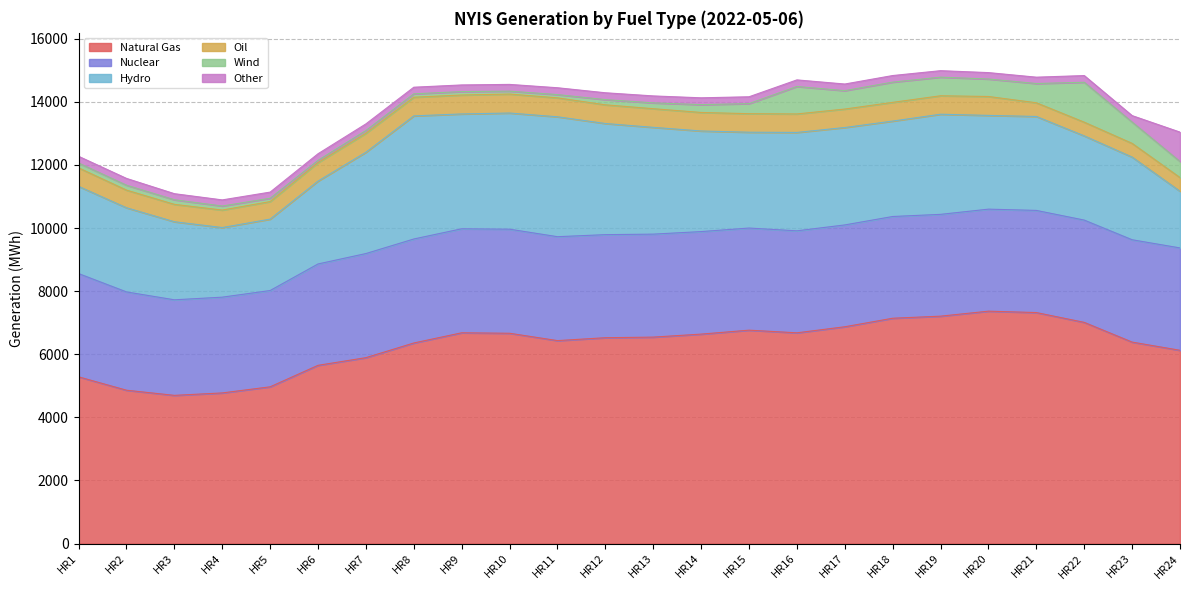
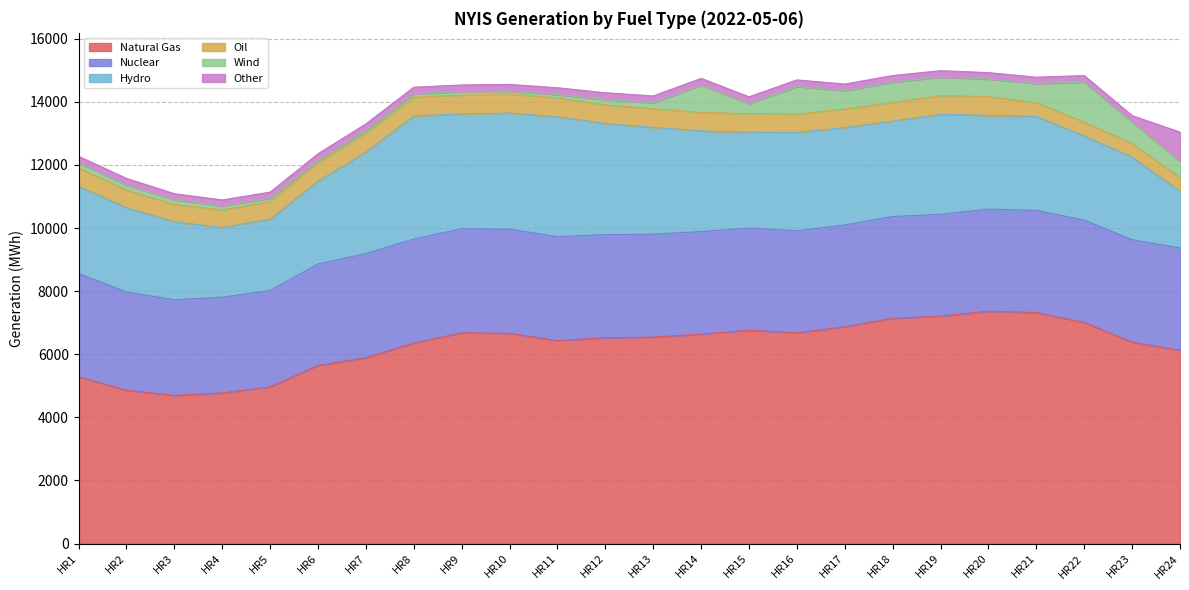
Wind, HR14: 200 -> 900
